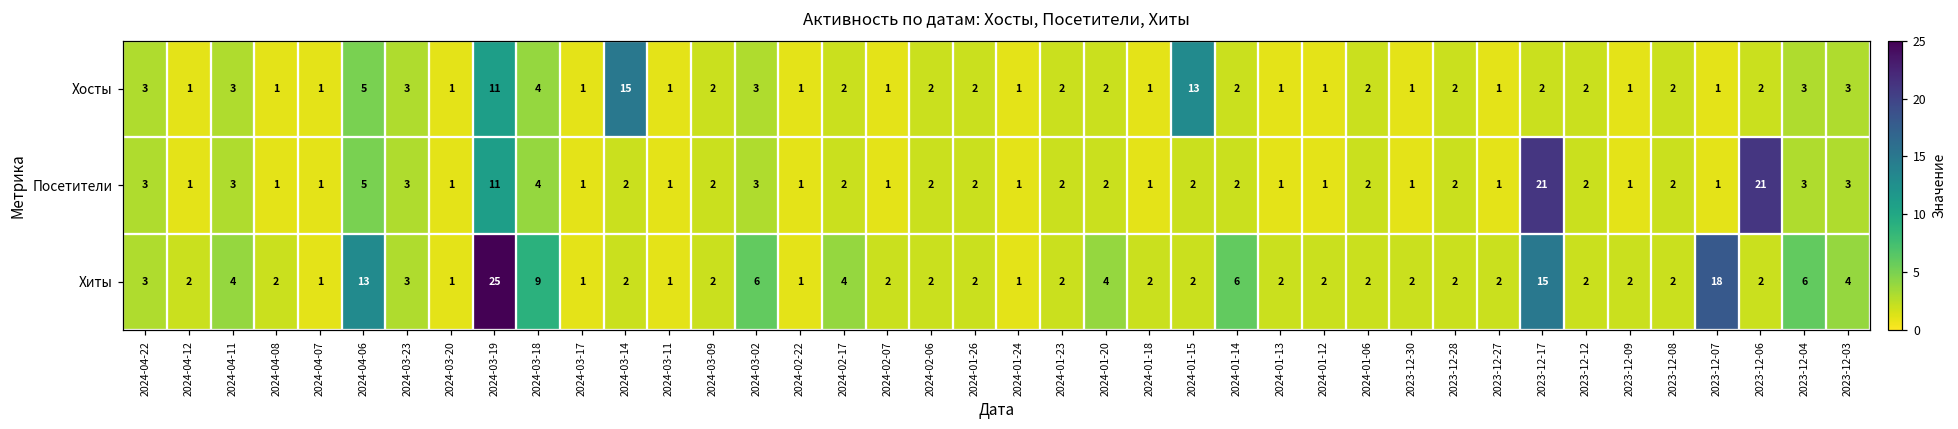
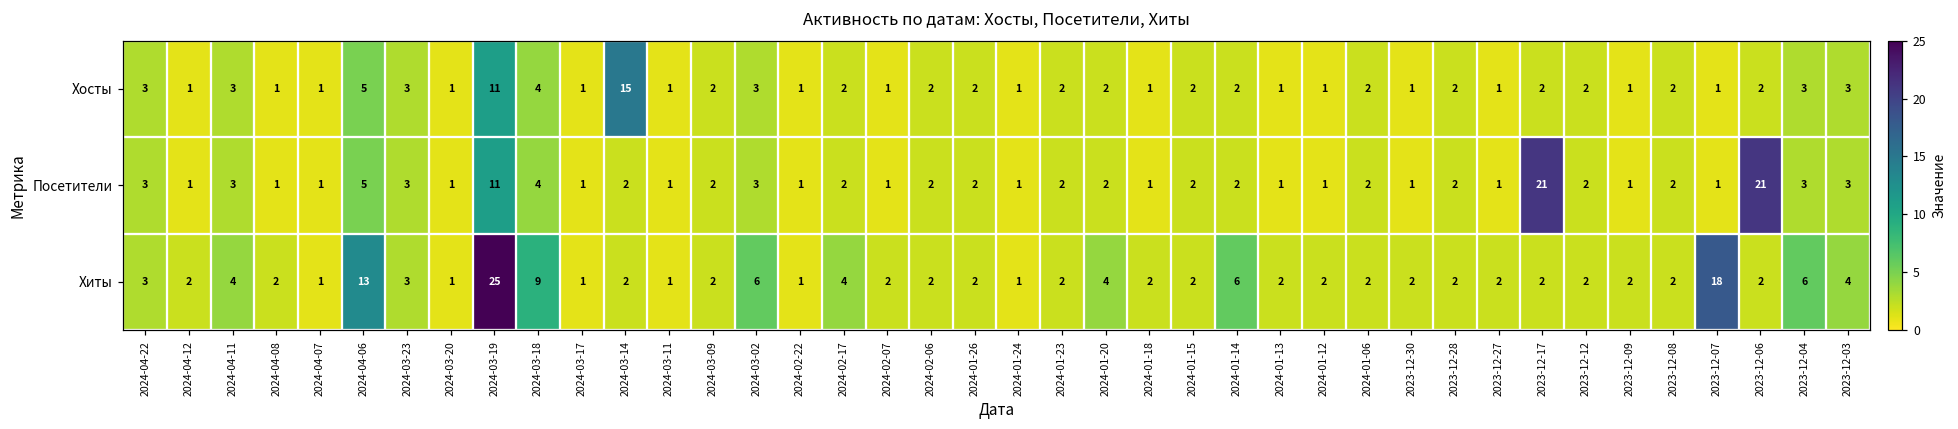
Хосты, 2024-01-15: 13 -> 2
Хиты, 2023-12-17: 15 -> 2
